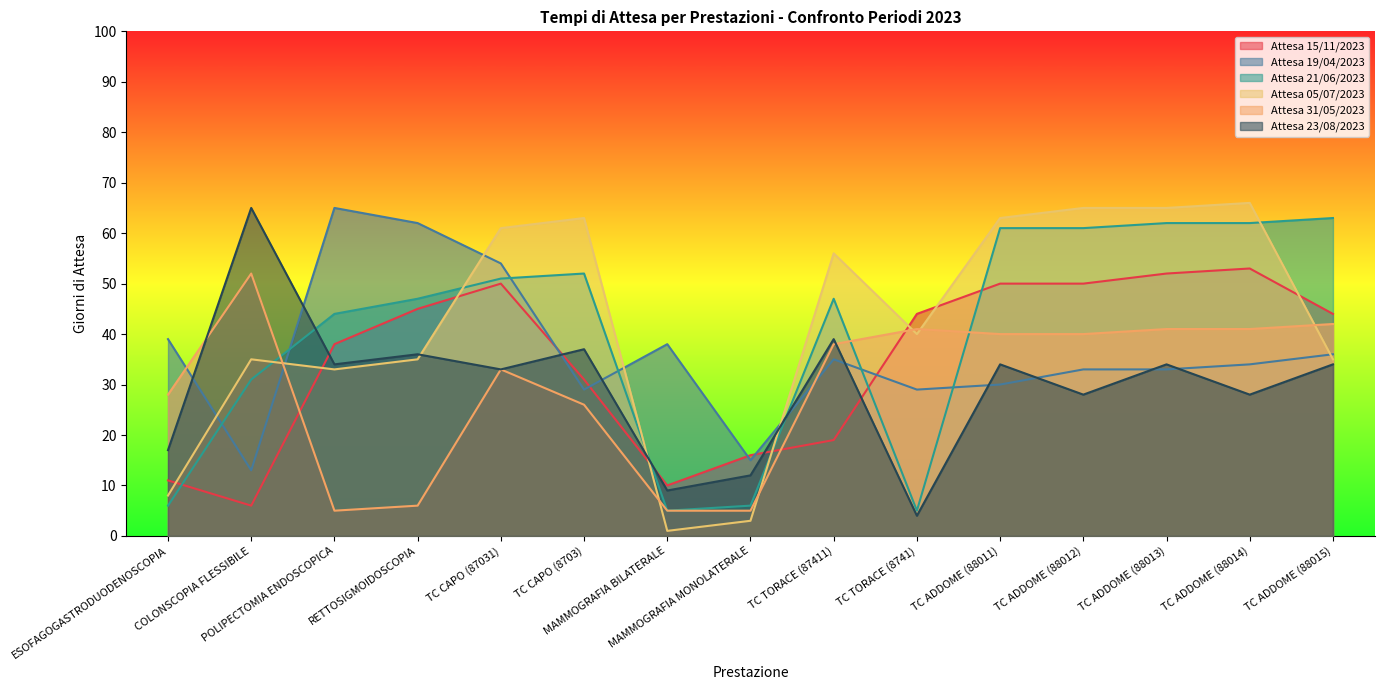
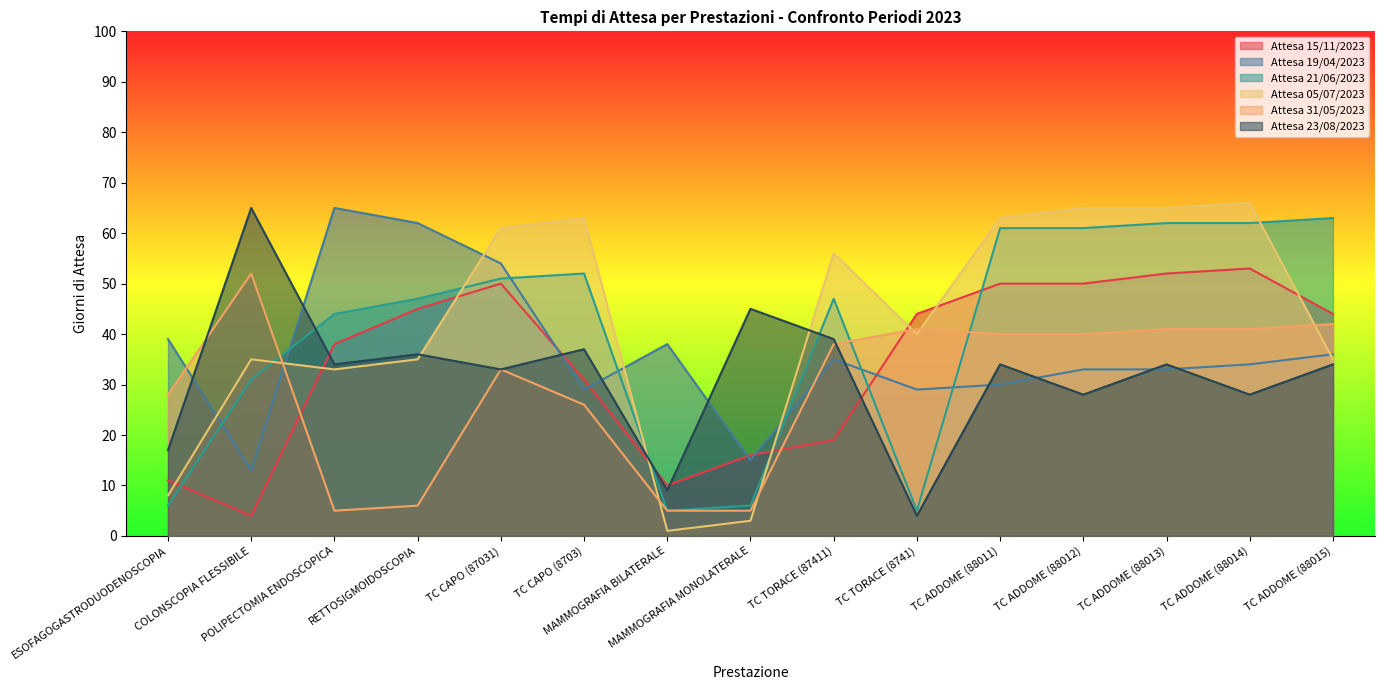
Attesa 15/11/2023, COLONSCOPIA FLESSIBILE: 6 -> 4
Attesa 23/08/2023, MAMMOGRAFIA MONOLATERALE: 12 -> 45
